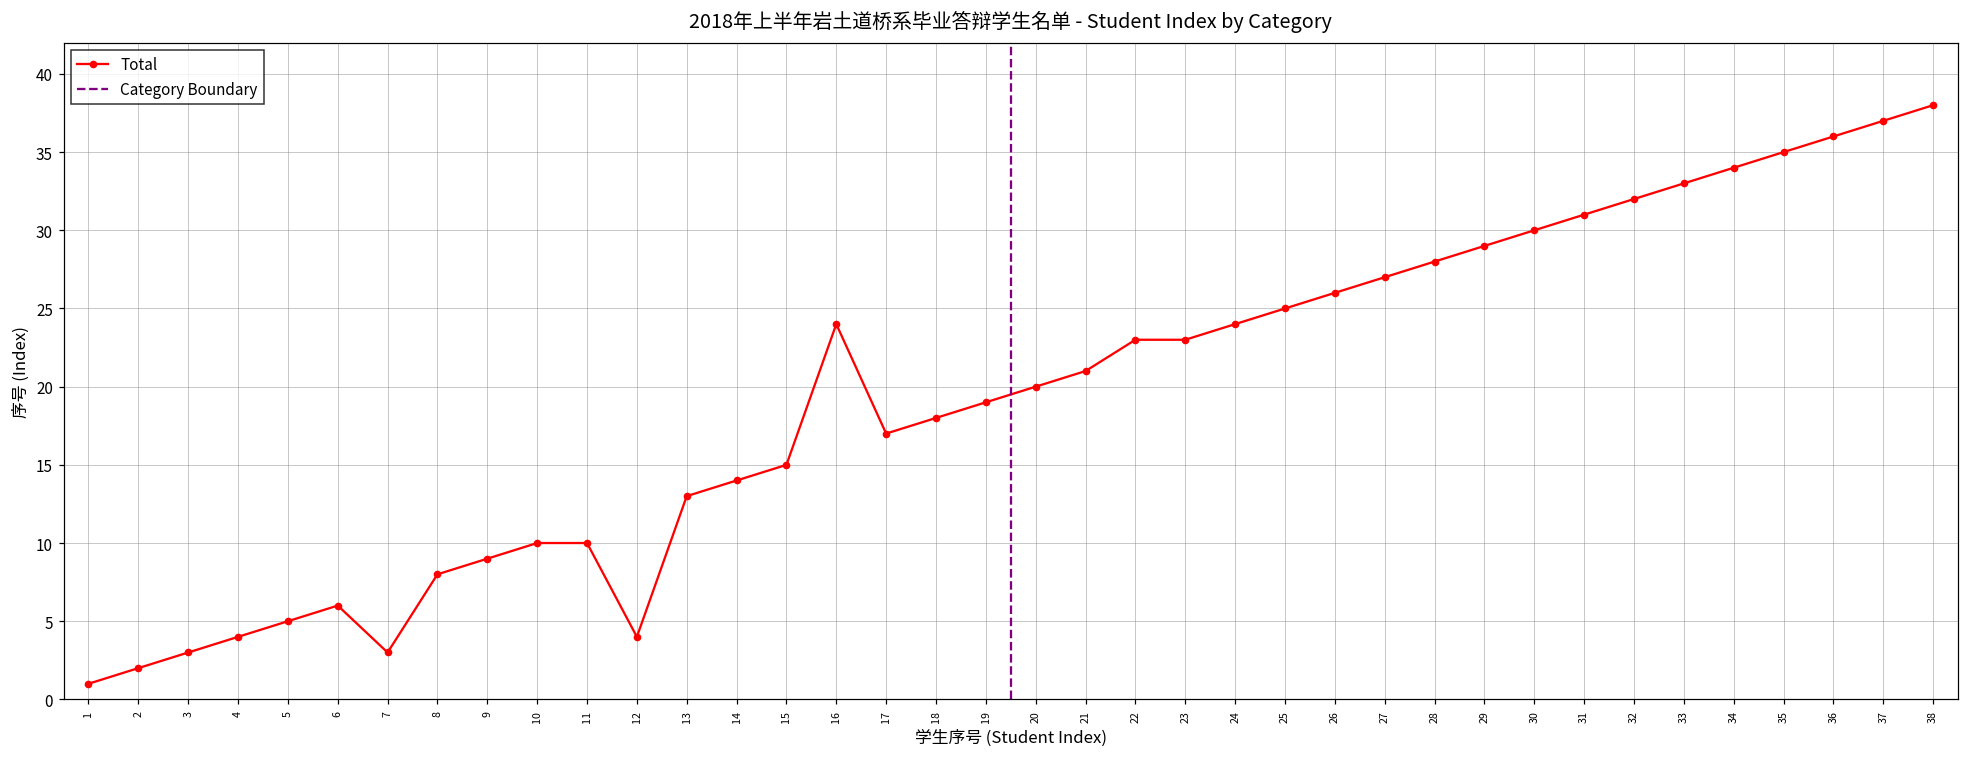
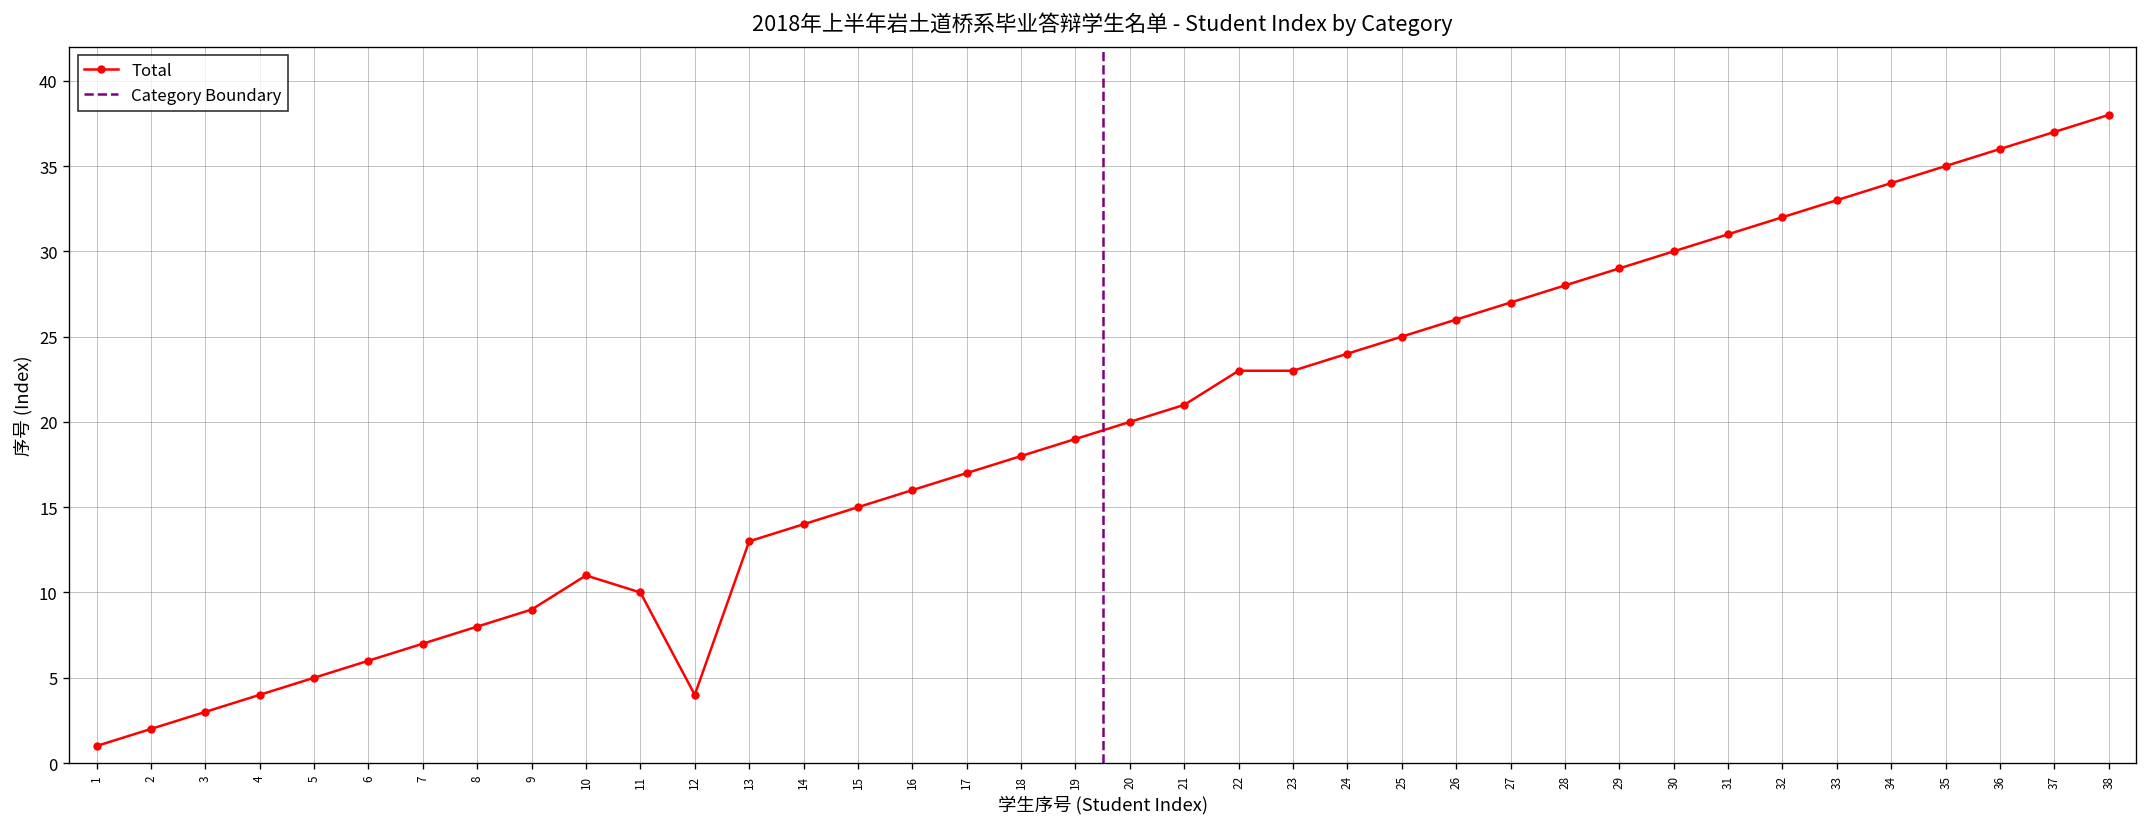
7: 3 -> 7
10: 10 -> 11
16: 24 -> 16
